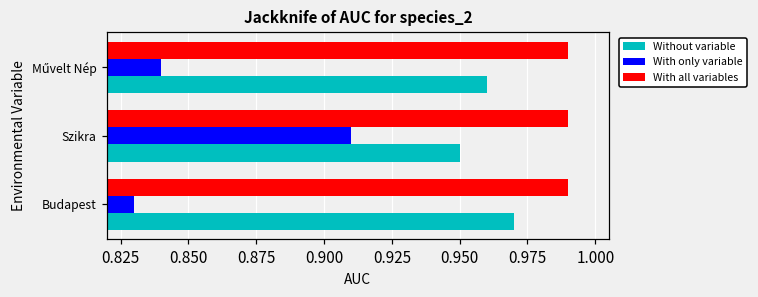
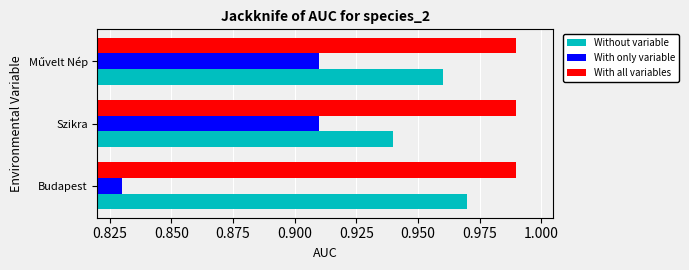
With only variable, Művelt Nép: 0.84 -> 0.91
Without variable, Szikra: 0.95 -> 0.94
